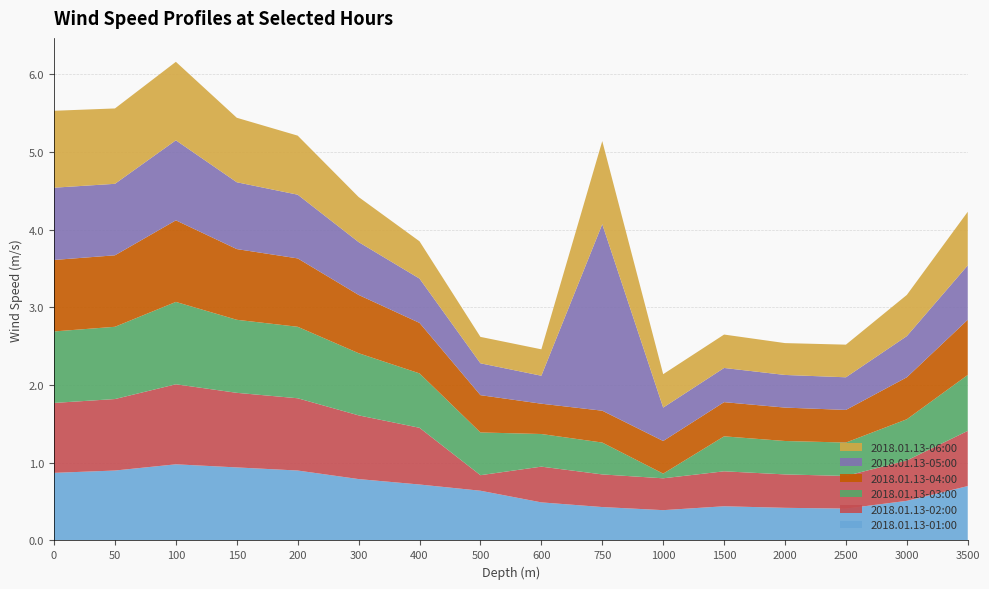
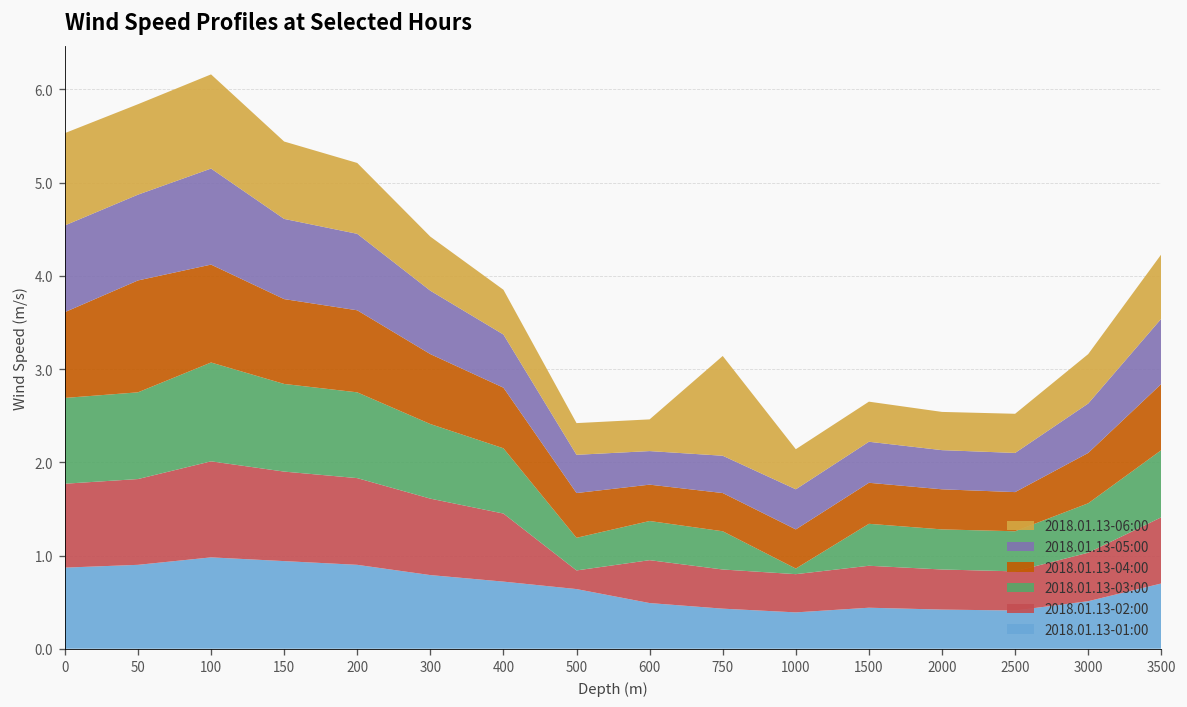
2018.01.13-04:00, 50: 0.9 -> 1.2
2018.01.13-03:00, 500: 0.6 -> 0.3
2018.01.13-05:00, 750: 2.4 -> 0.4
